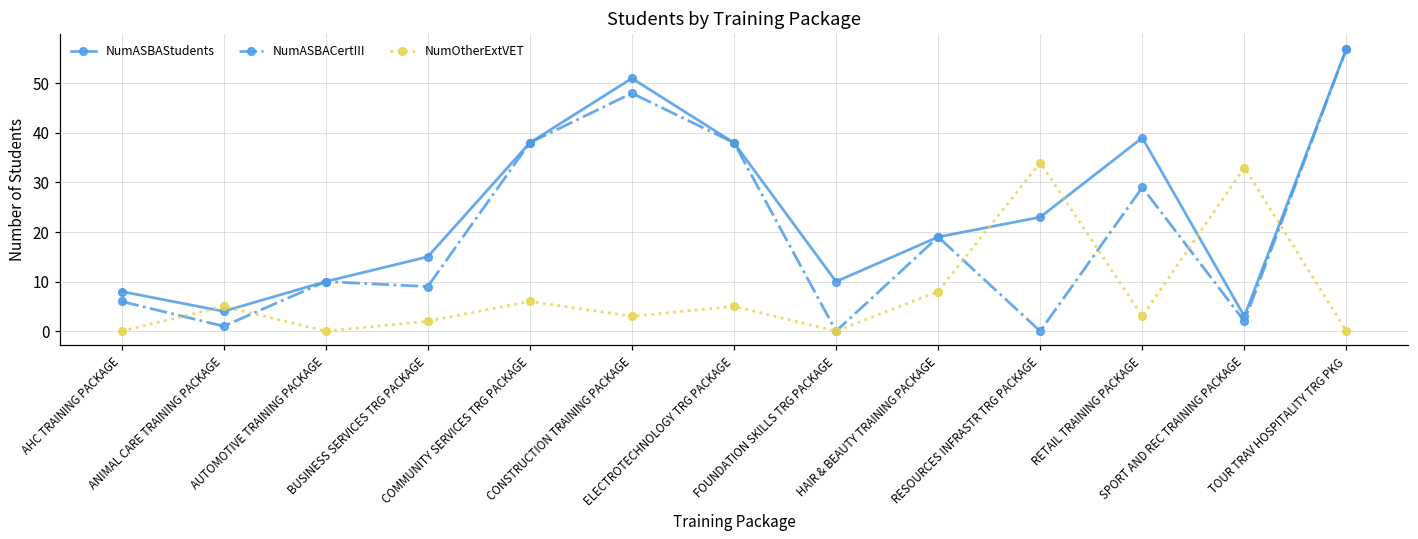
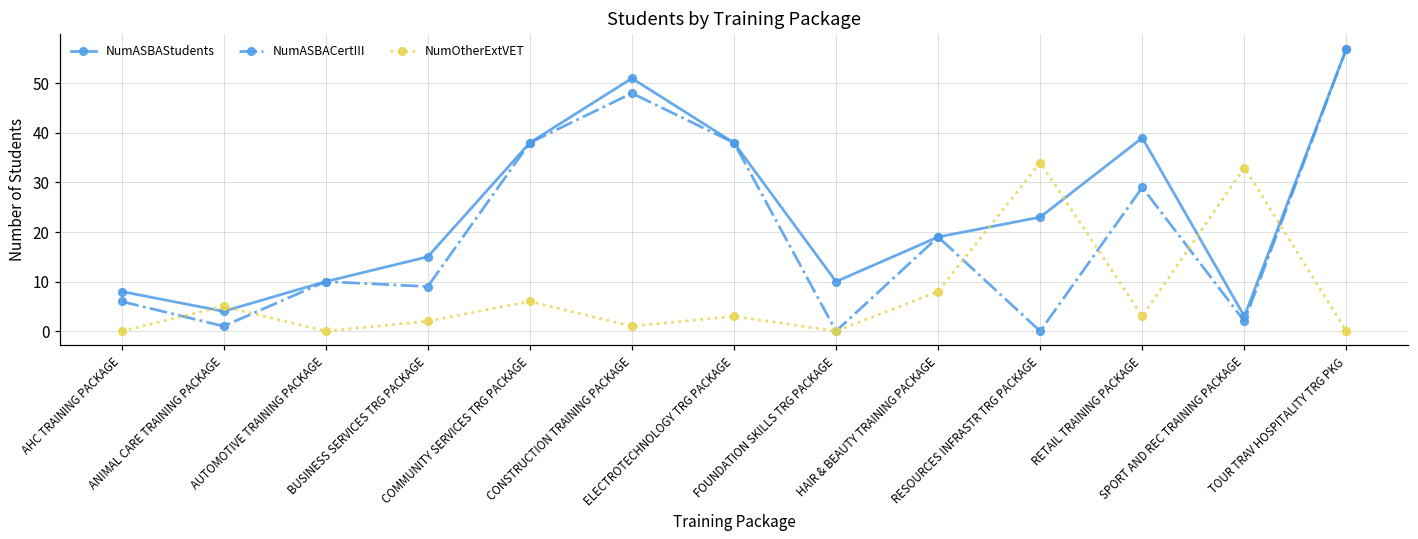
NumOtherExtVET, CONSTRUCTION TRAINING PACKAGE: 3 -> 1
NumOtherExtVET, ELECTROTECHNOLOGY TRG PACKAGE: 5 -> 3
